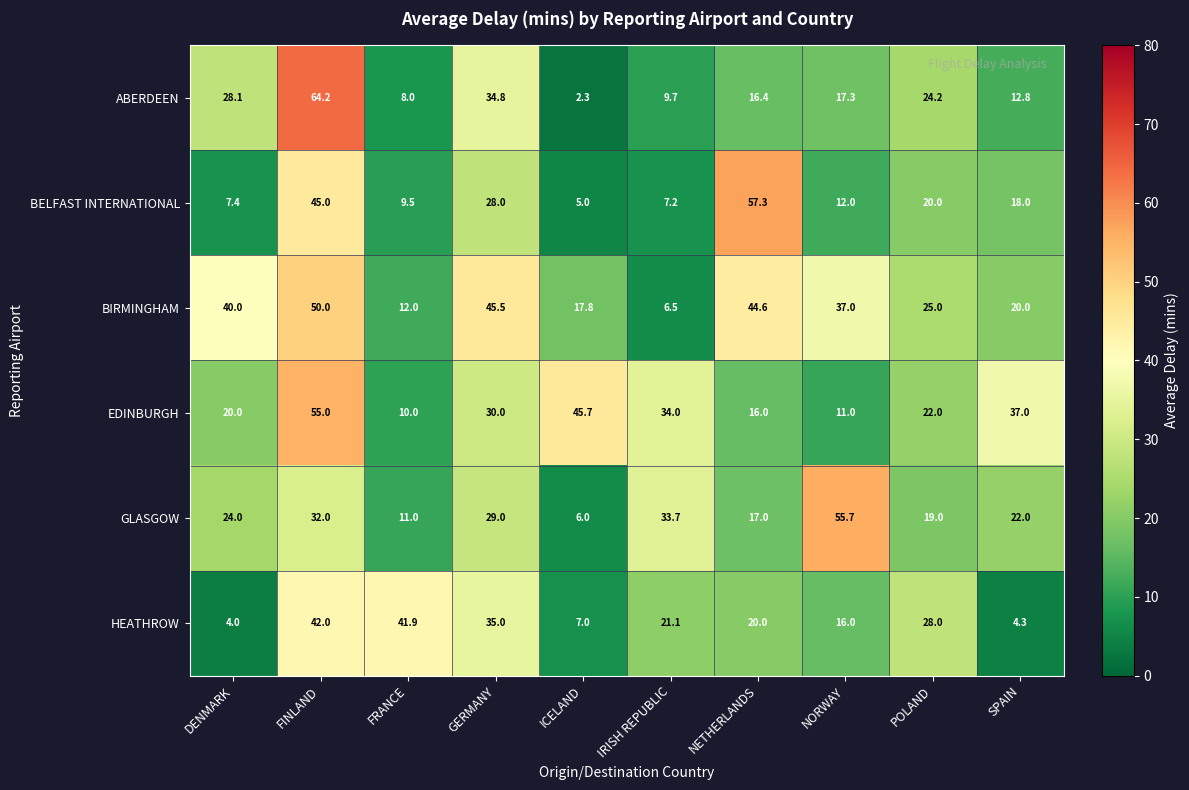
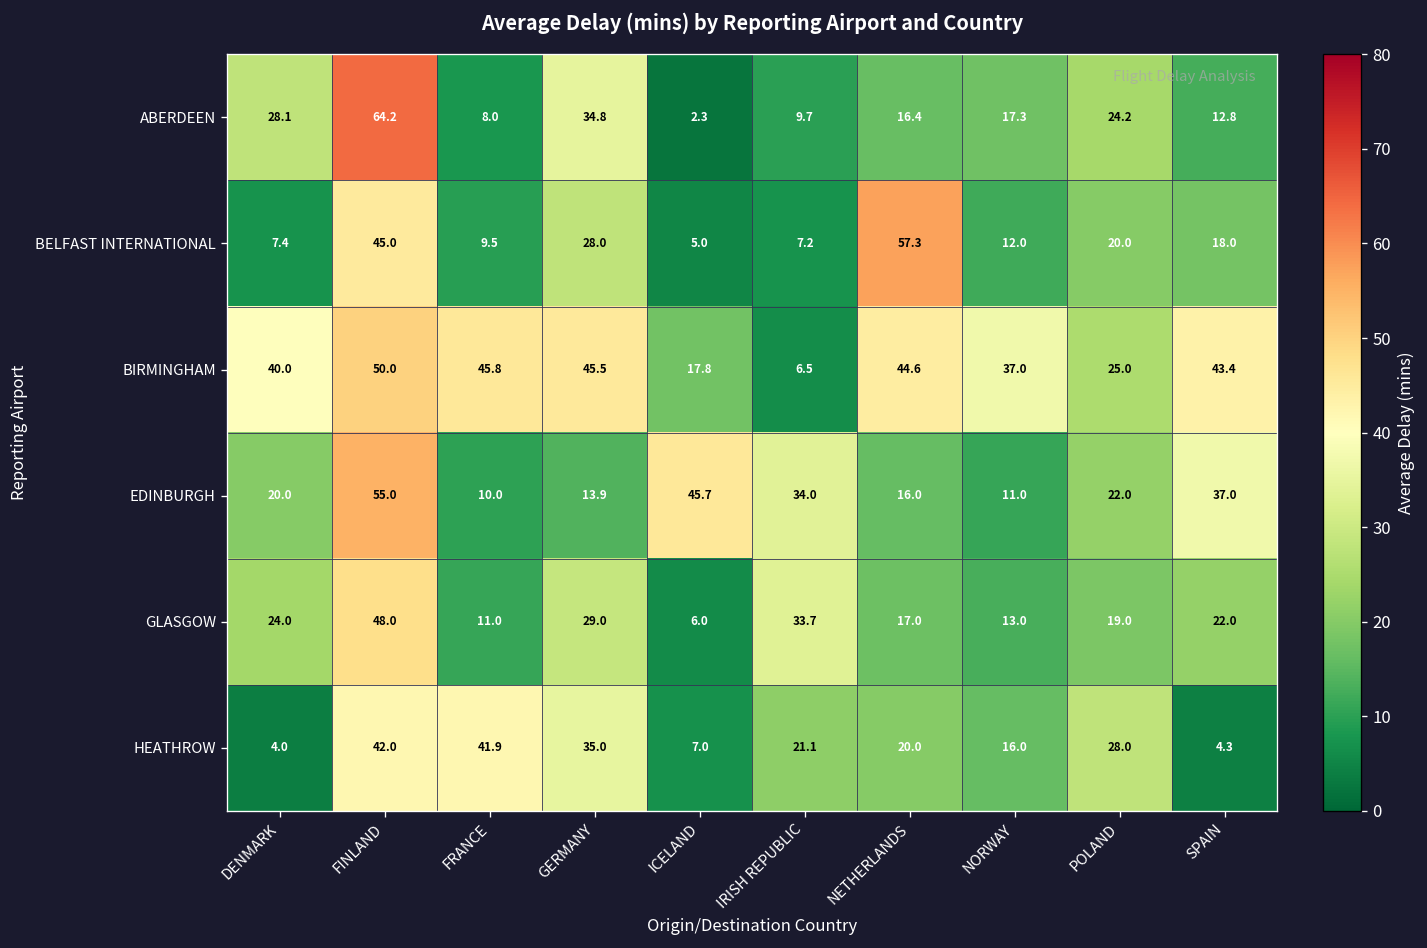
BIRMINGHAM, FRANCE: 12.0 -> 45.8
BIRMINGHAM, SPAIN: 20.0 -> 43.4
EDINBURGH, GERMANY: 30.0 -> 13.9
GLASGOW, FINLAND: 32.0 -> 48.0
GLASGOW, NORWAY: 55.7 -> 13.0
